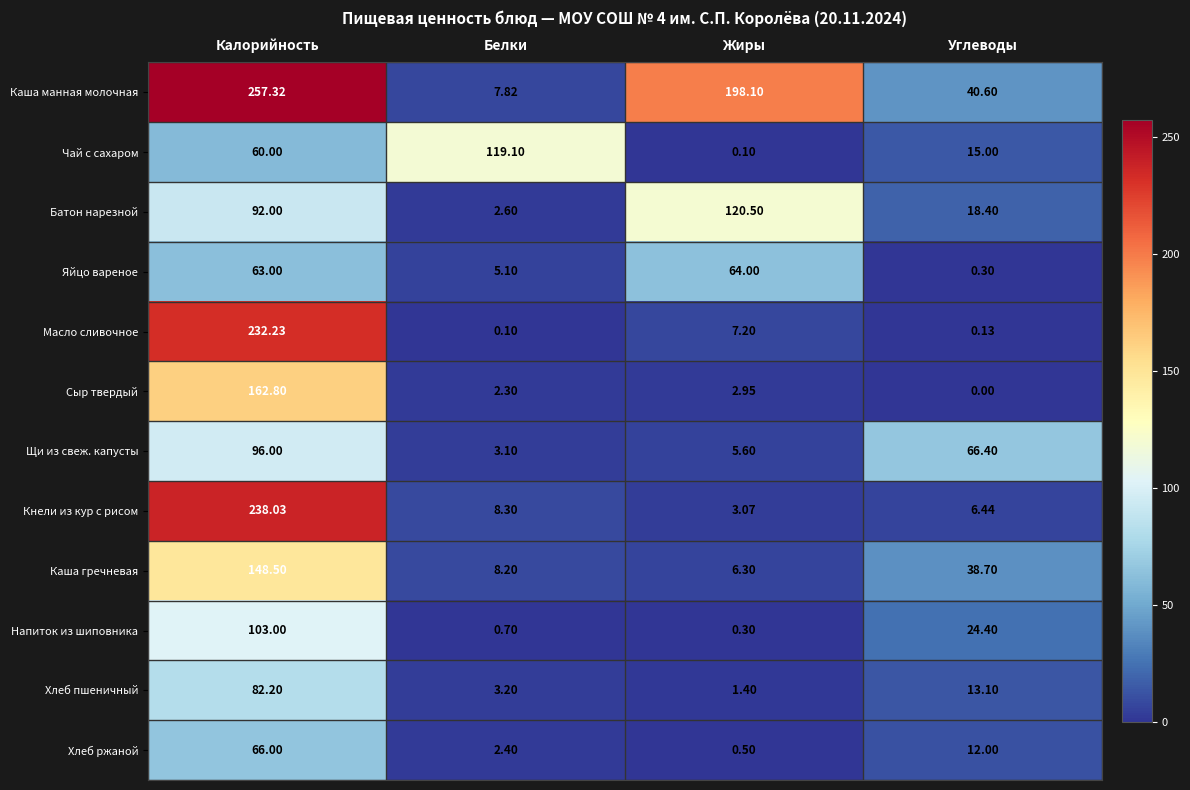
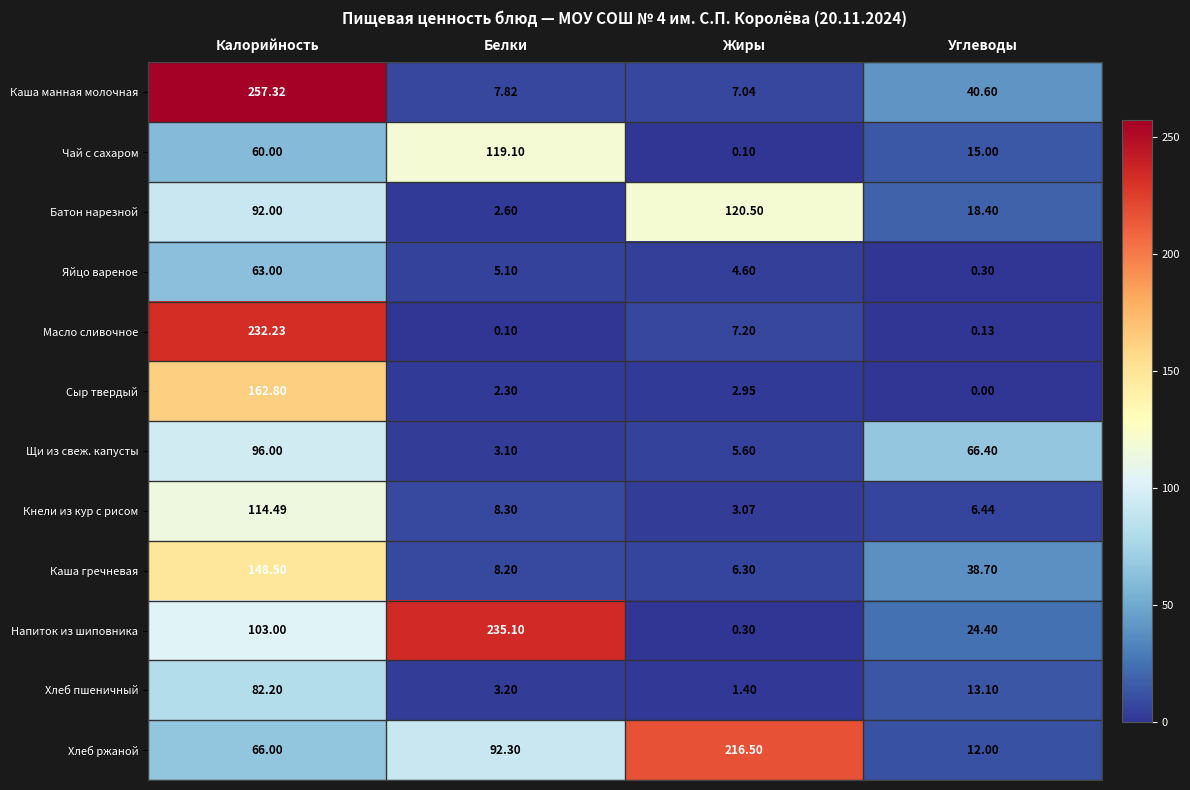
Каша манная молочная, Жиры: 198.10 -> 7.04
Яйцо вареное, Жиры: 64.00 -> 4.60
Кнели из кур с рисом, Калорийность: 238.03 -> 114.49
Напиток из шиповника, Белки: 0.70 -> 235.10
Хлеб ржаной, Белки: 2.40 -> 92.30
Хлеб ржаной, Жиры: 0.50 -> 216.50
